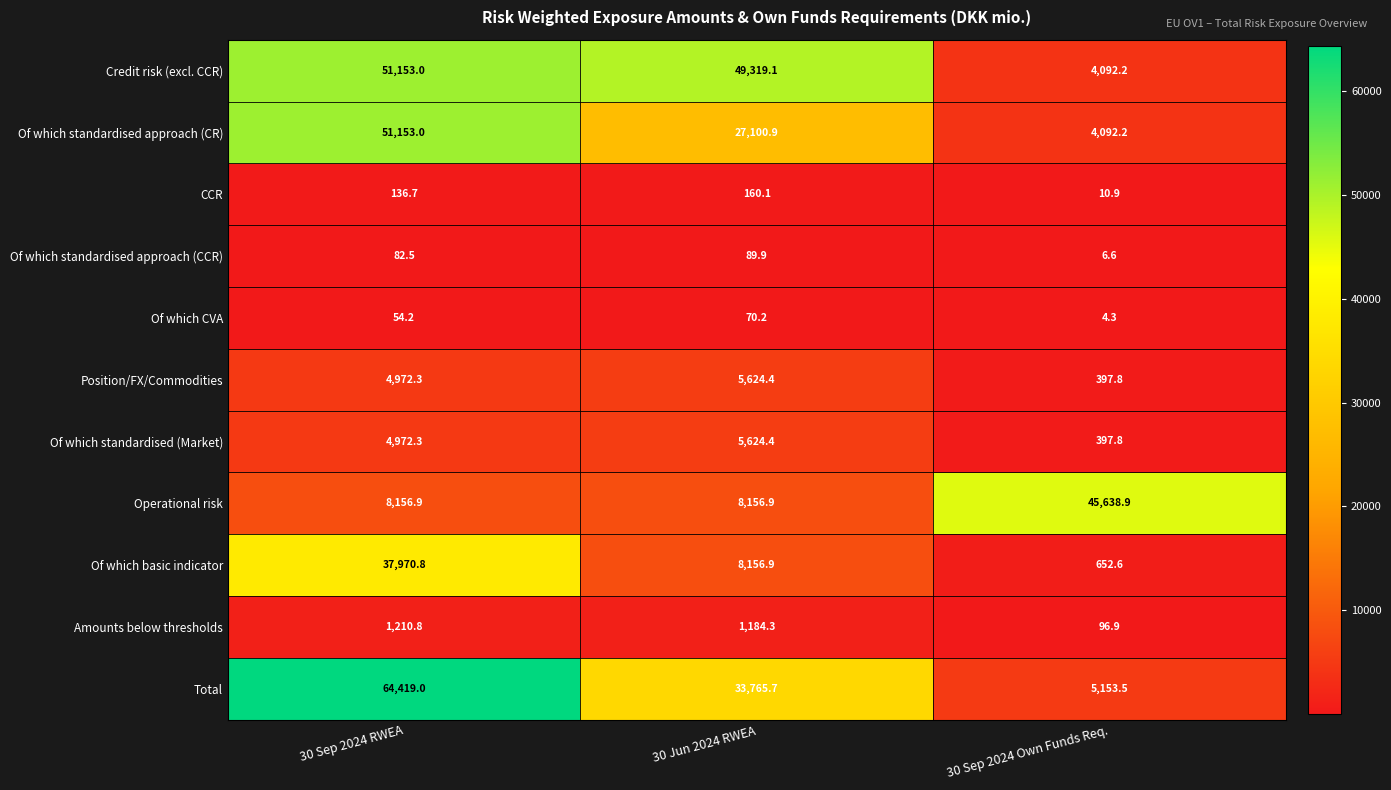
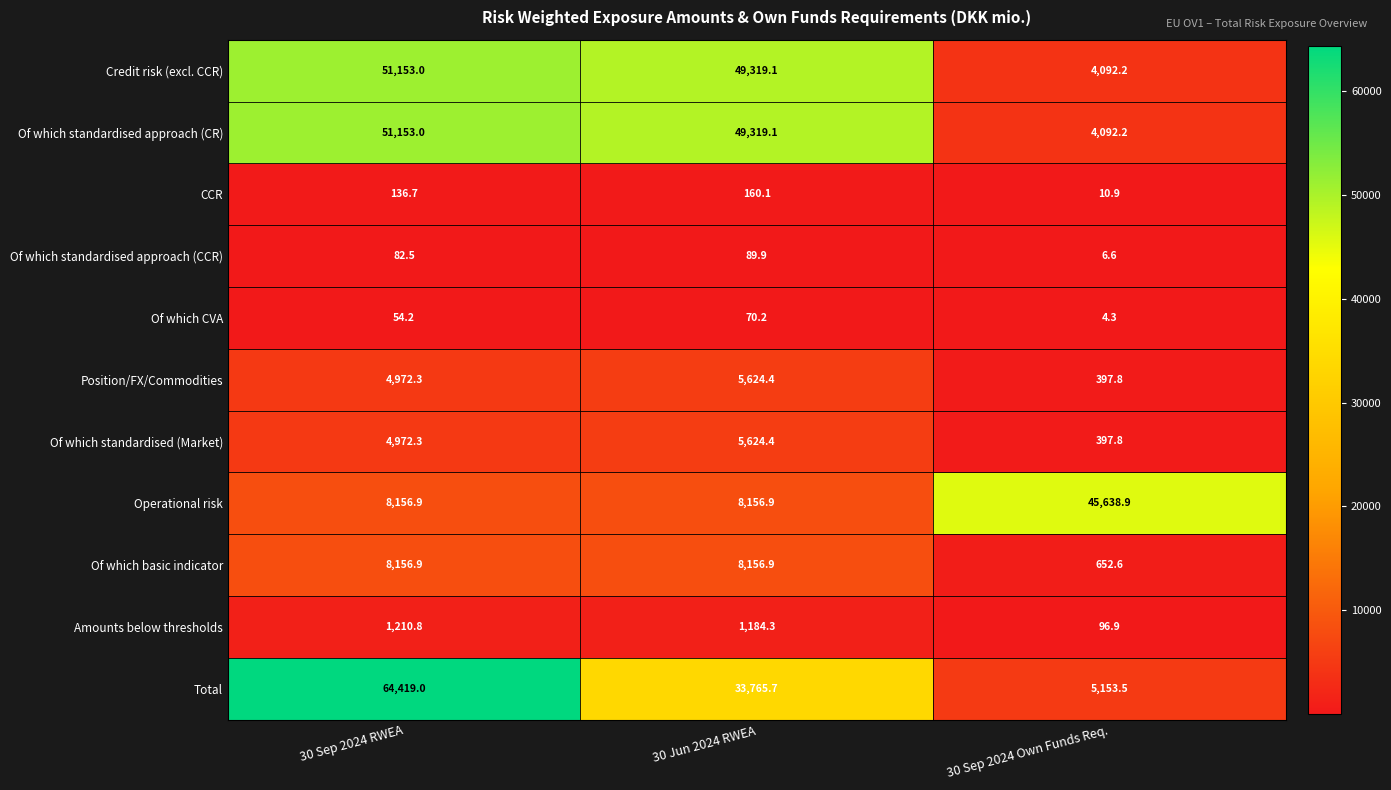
Of which standardised approach (CR), 30 Jun 2024 RWEA: 27,100.9 -> 49,319.1
Of which basic indicator, 30 Sep 2024 RWEA: 37,970.8 -> 8,156.9
